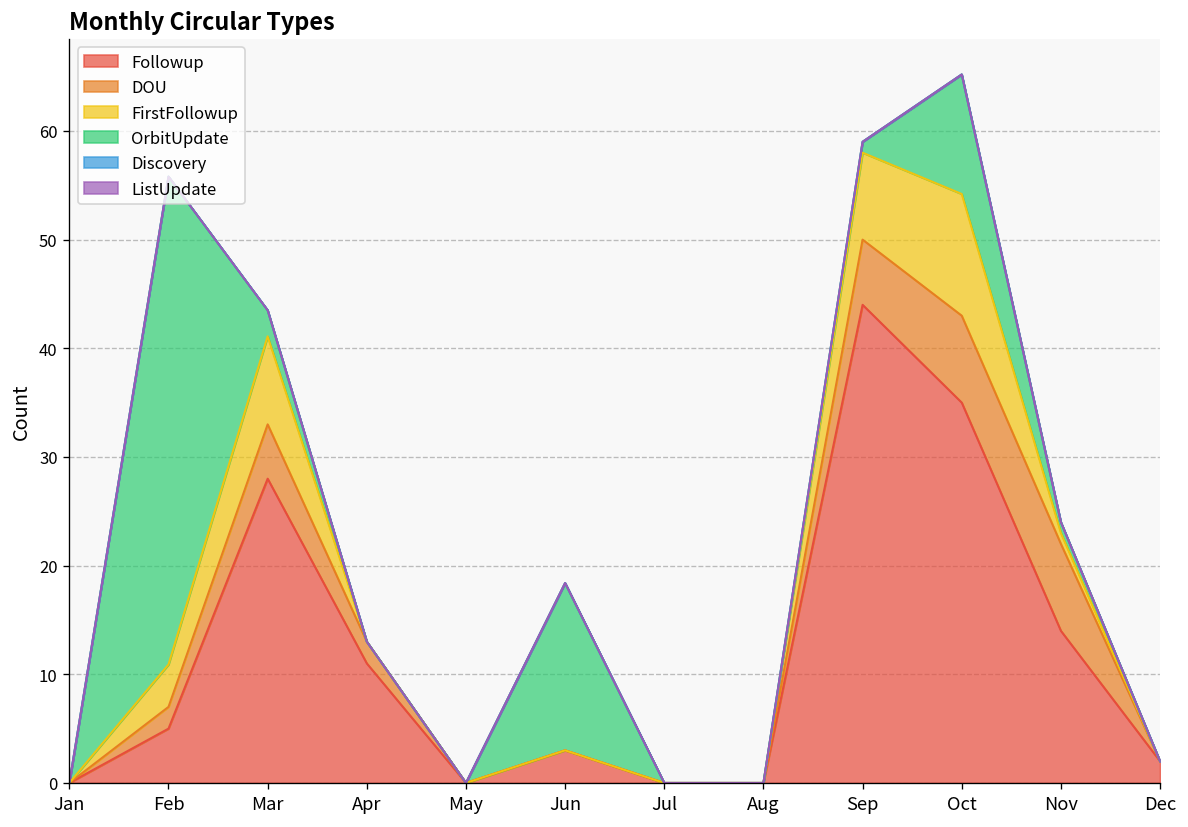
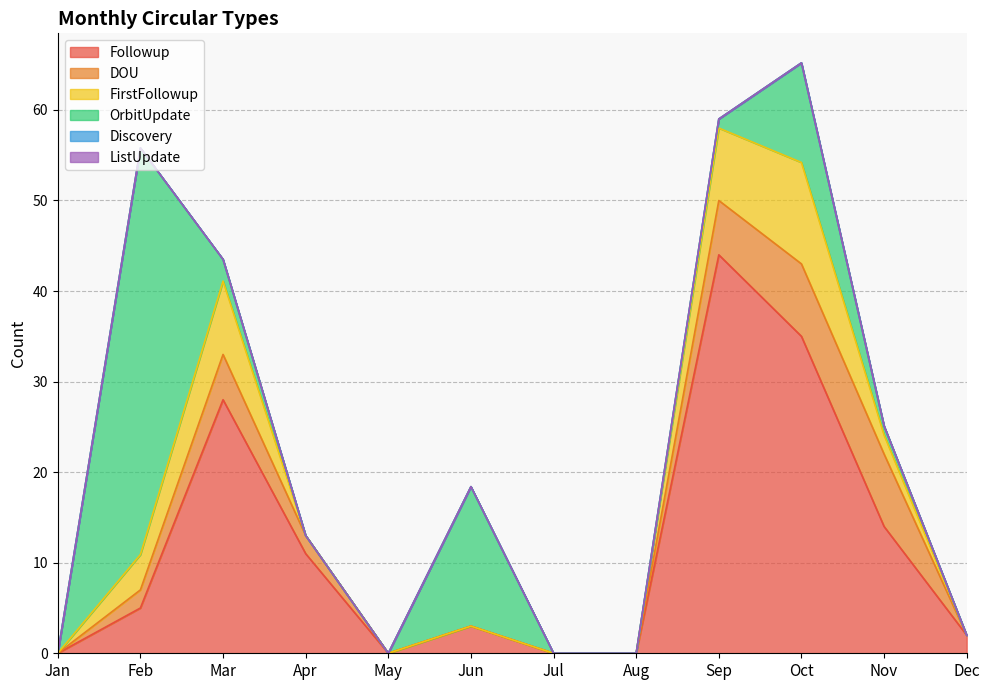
FirstFollowup, Nov: 1 -> 2
